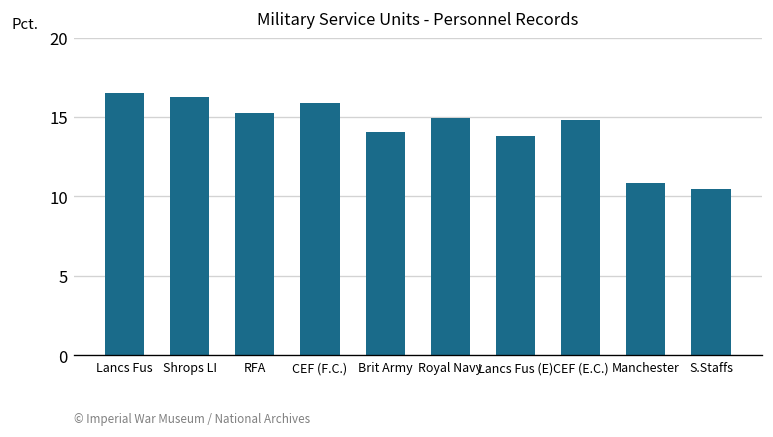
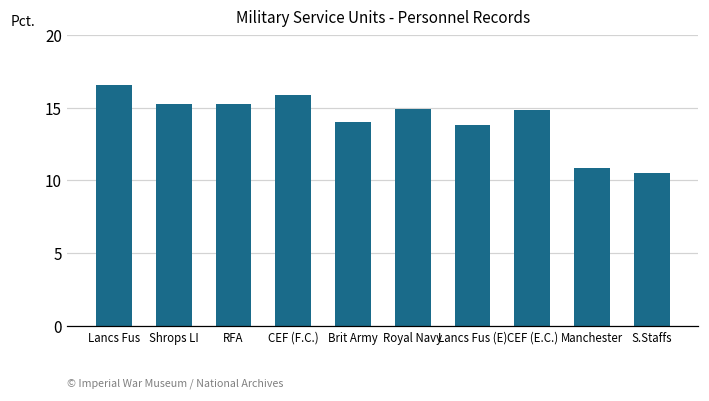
Shrops LI: 16.3 -> 15.3
